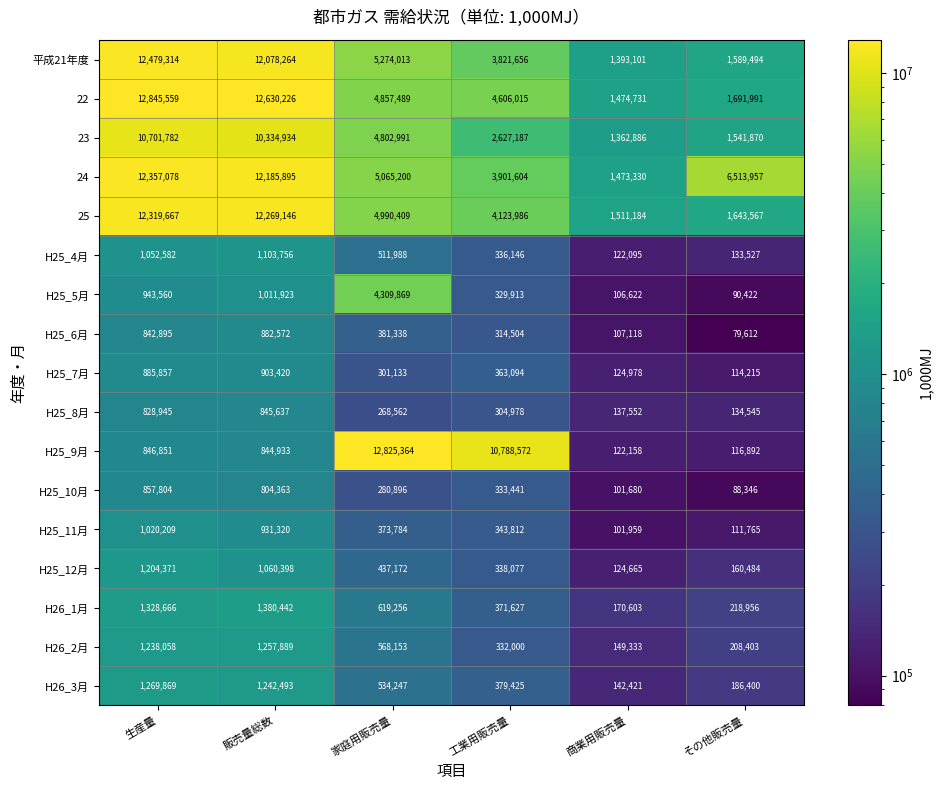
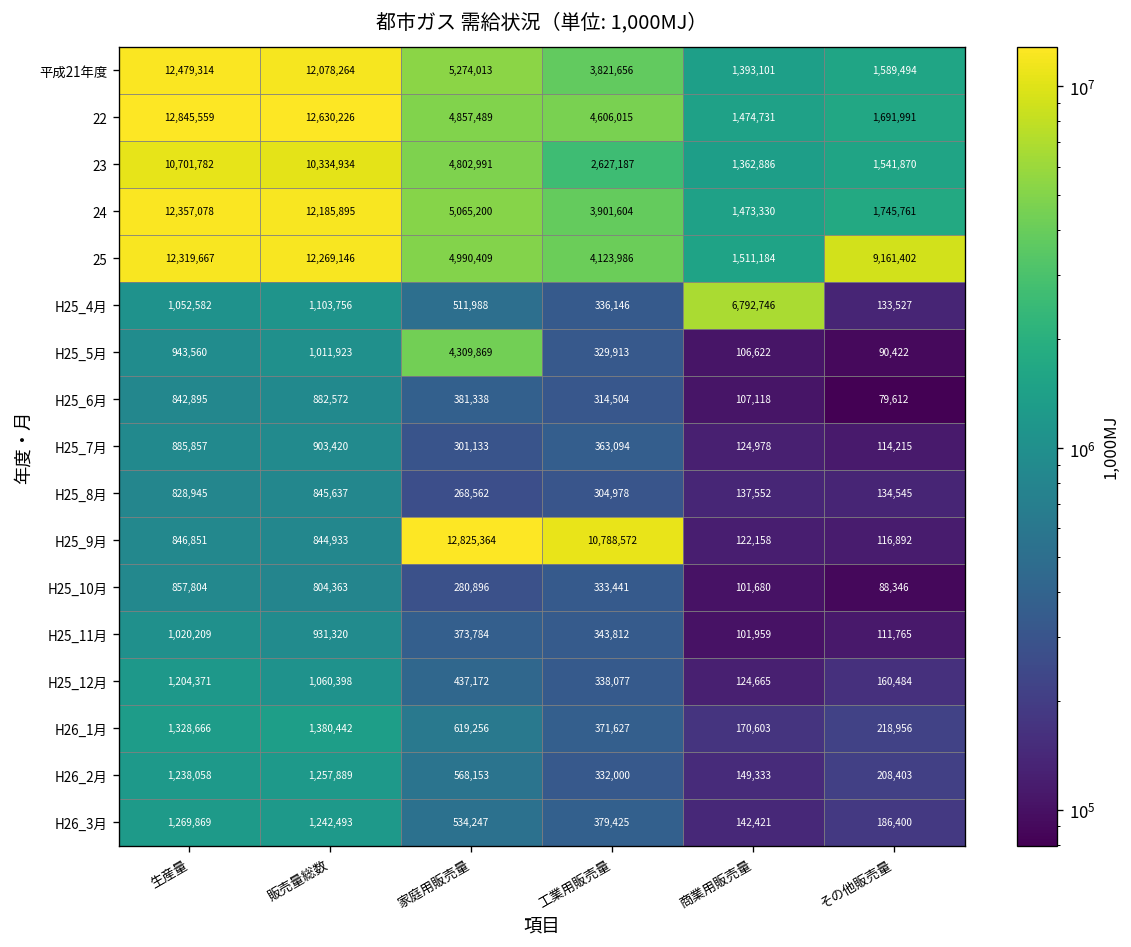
24, その他販売量: 6,513,957 -> 1,745,761
25, その他販売量: 1,643,567 -> 9,161,402
H25_4月, 商業用販売量: 122,095 -> 6,792,746
